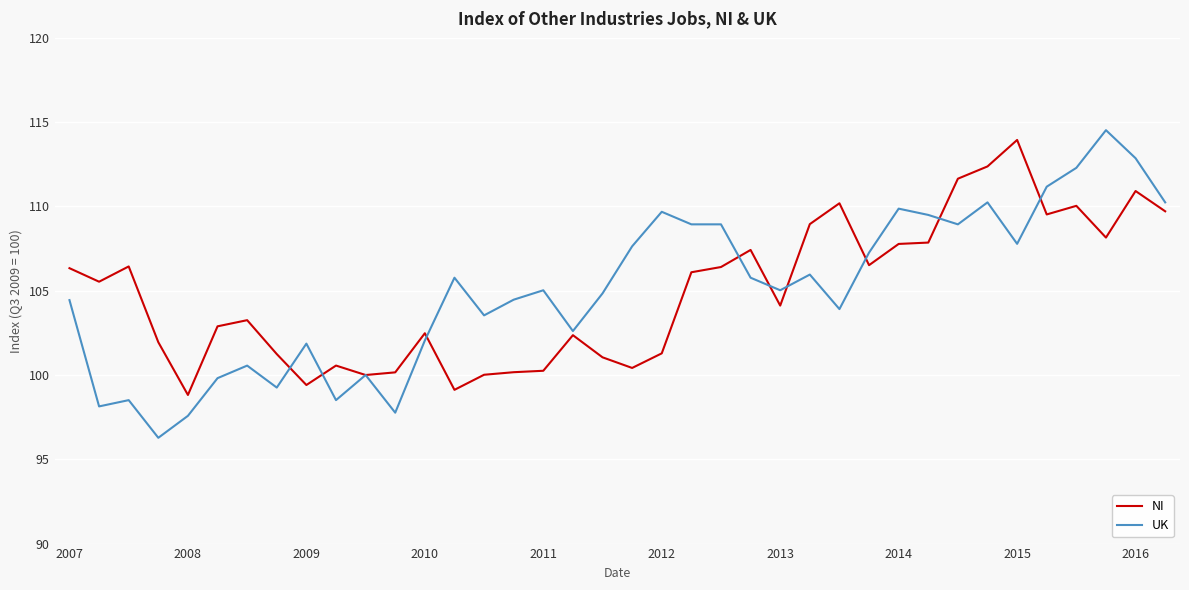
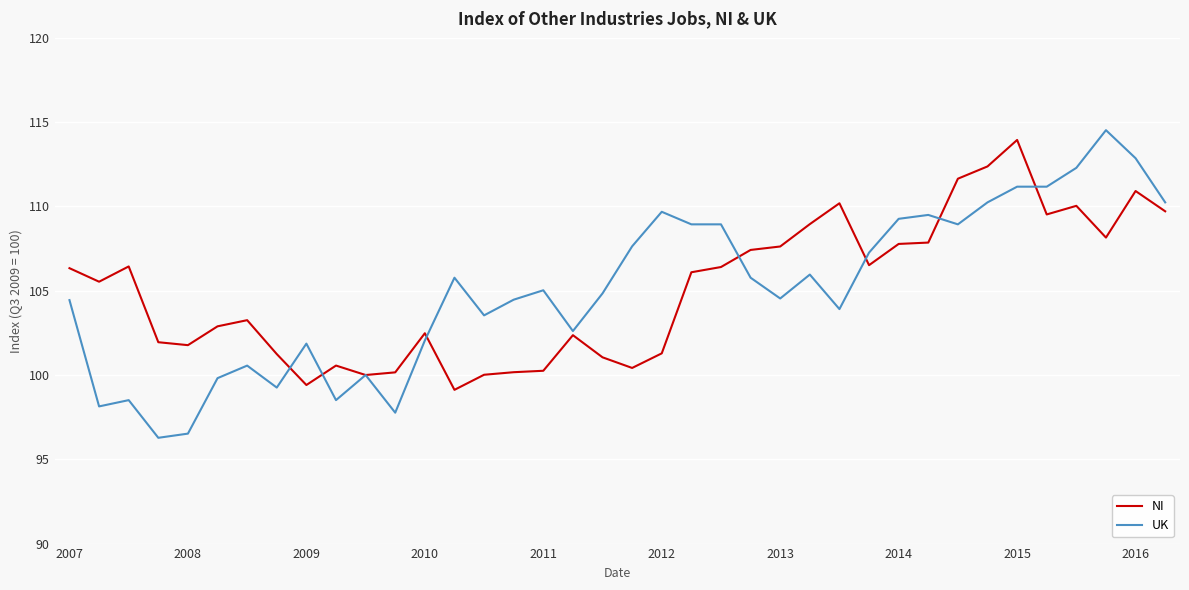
NI, 2008: 98.8 -> 101.8
UK, 2008: 97.6 -> 96.5
NI, 2013: 104.1 -> 107.6
UK, 2013: 105.0 -> 104.5
UK, 2014: 109.9 -> 109.3
UK, 2015: 107.8 -> 111.2
